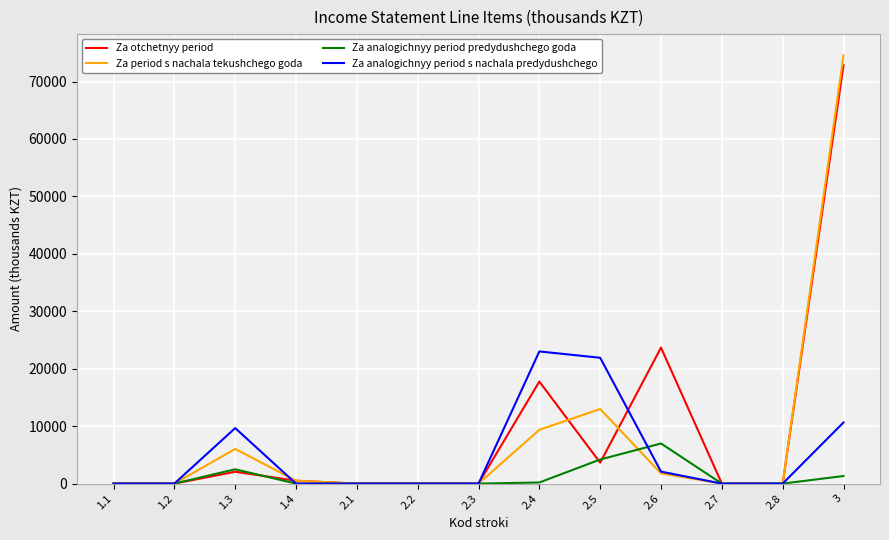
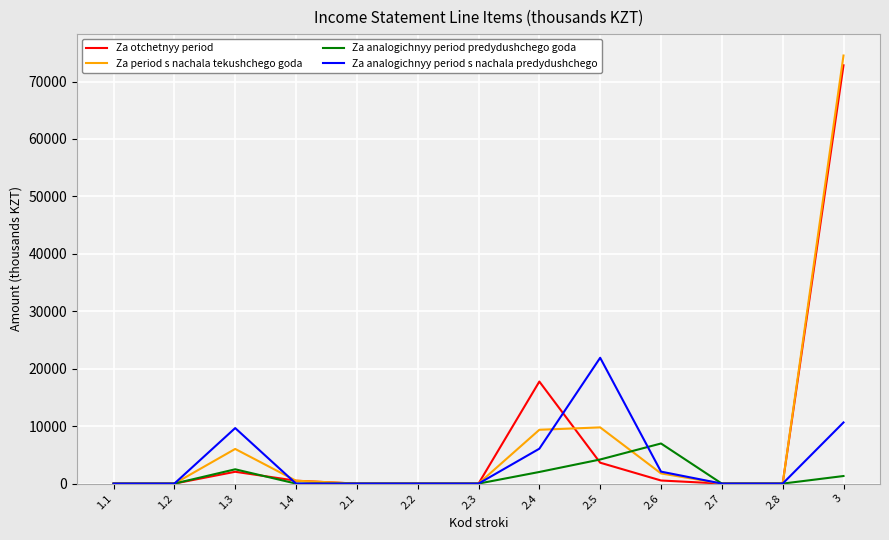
Za analogichnyy period predydushchego goda, 2.4: 0 -> 2000
Za analogichnyy period s nachala predydushchego, 2.4: 23000 -> 6000
Za period s nachala tekushchego goda, 2.5: 13000 -> 10000
Za otchetnyy period, 2.6: 24000 -> 1000
